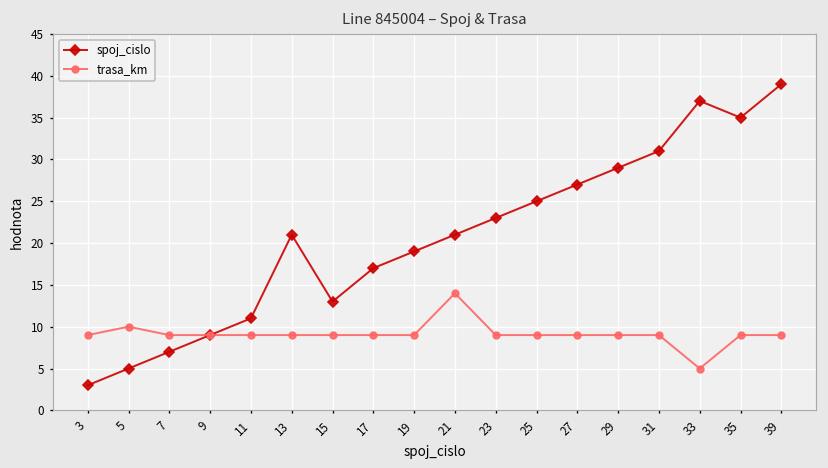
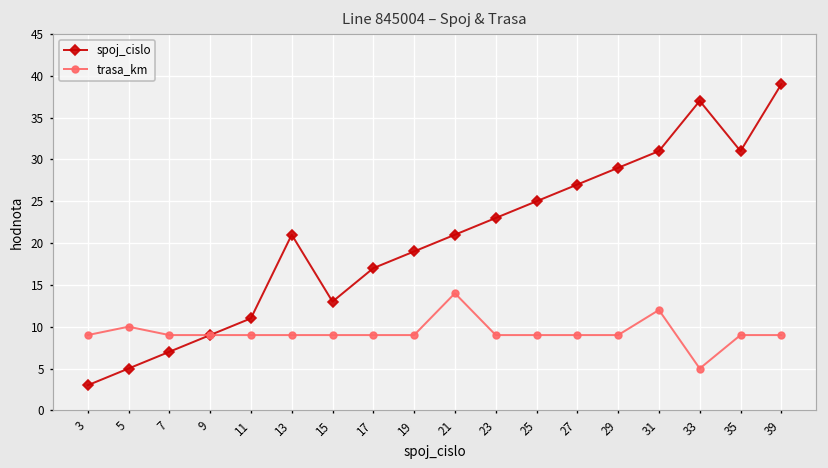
trasa_km, 31: 9 -> 12
spoj_cislo, 35: 35 -> 31
